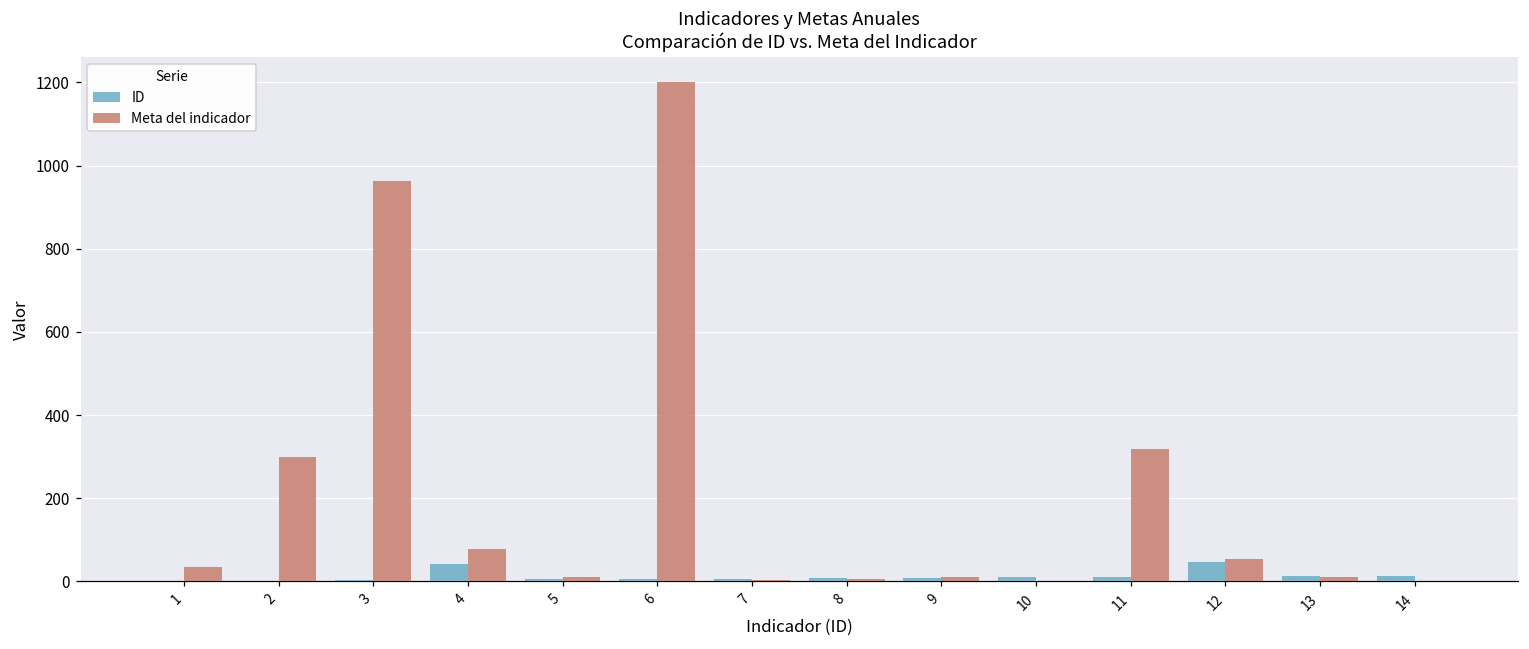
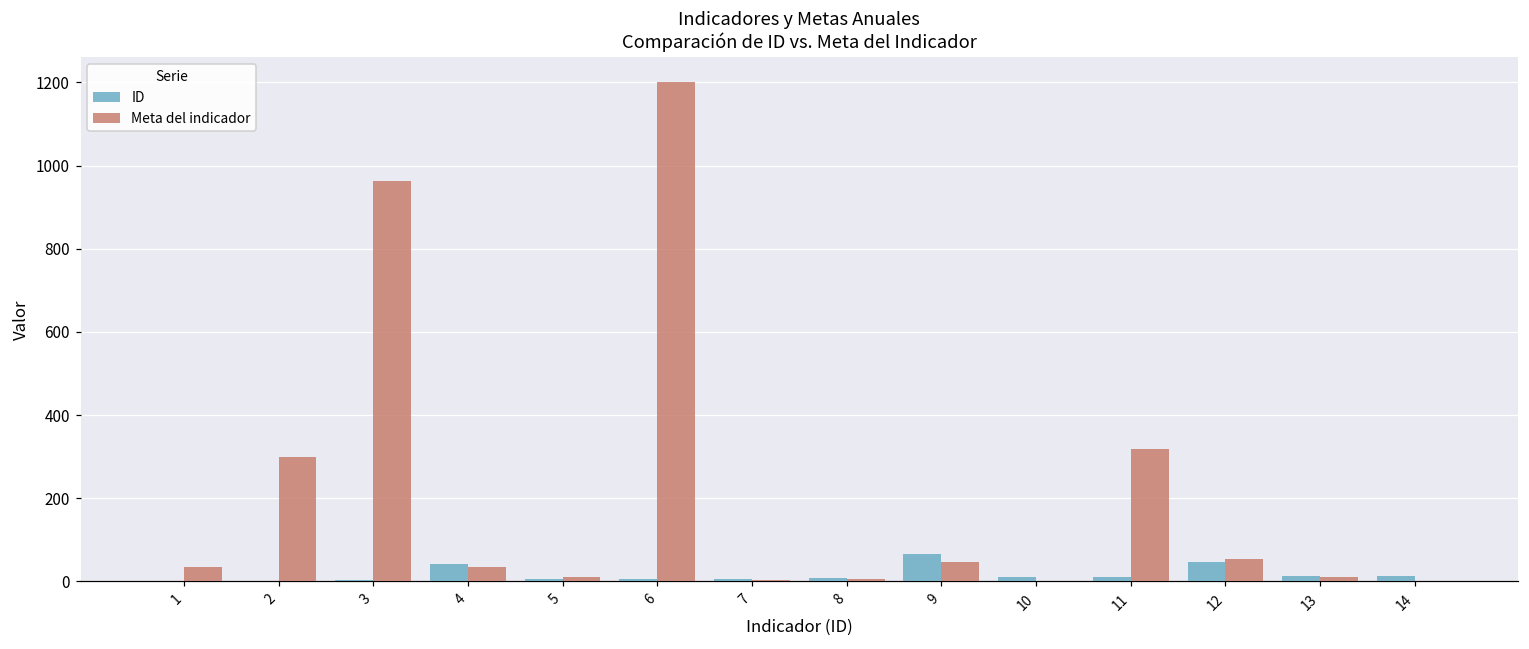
Meta del indicador, 4: 80 -> 40
ID, 9: 10 -> 70
Meta del indicador, 9: 10 -> 50
